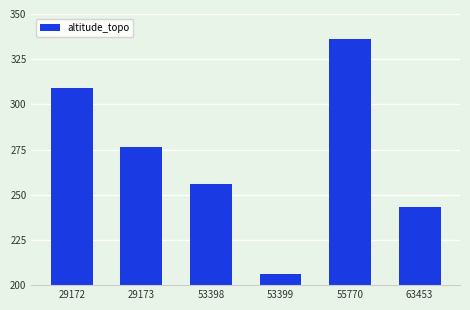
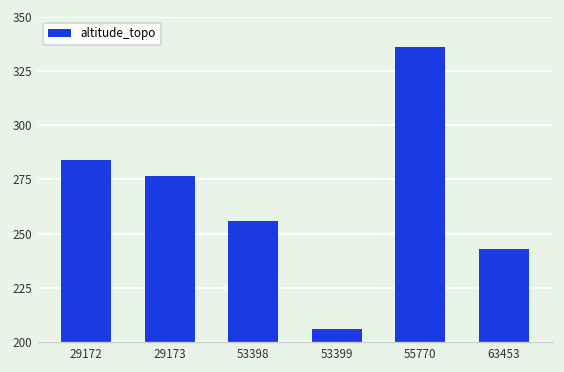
29172: 309 -> 284
